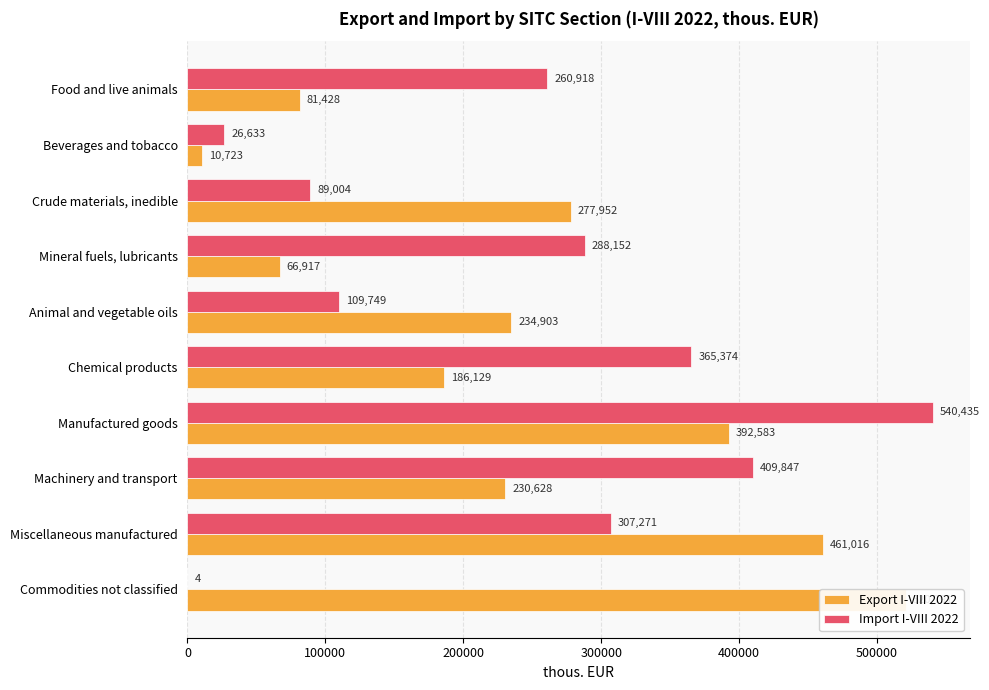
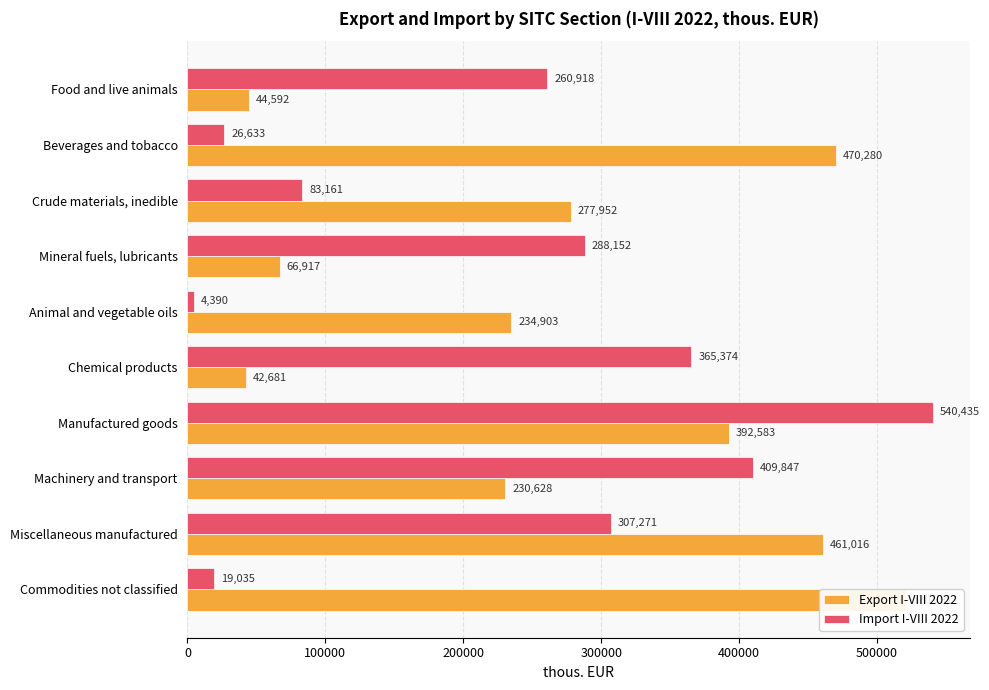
Export I-VIII 2022, Food and live animals: 81,428 -> 44,592
Export I-VIII 2022, Beverages and tobacco: 10,723 -> 470,280
Import I-VIII 2022, Crude materials, inedible: 89,004 -> 83,161
Import I-VIII 2022, Animal and vegetable oils: 109,749 -> 4,390
Export I-VIII 2022, Chemical products: 186,129 -> 42,681
Import I-VIII 2022, Commodities not classified: 4 -> 19,035
